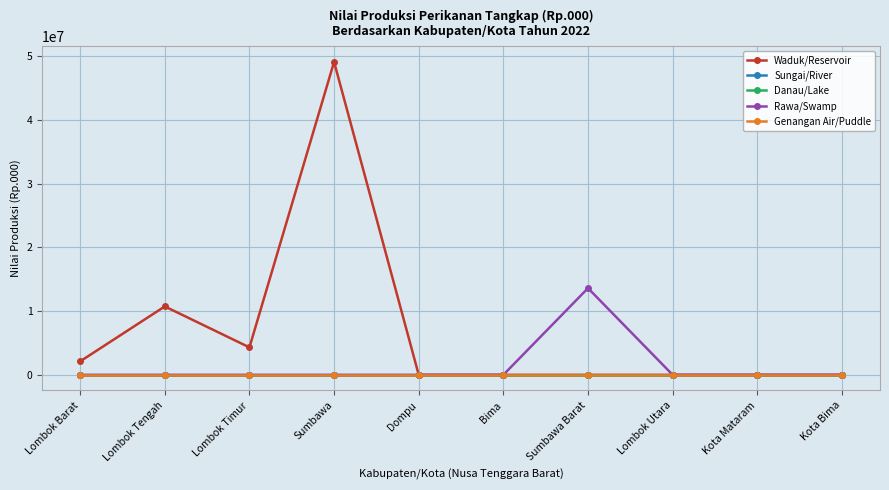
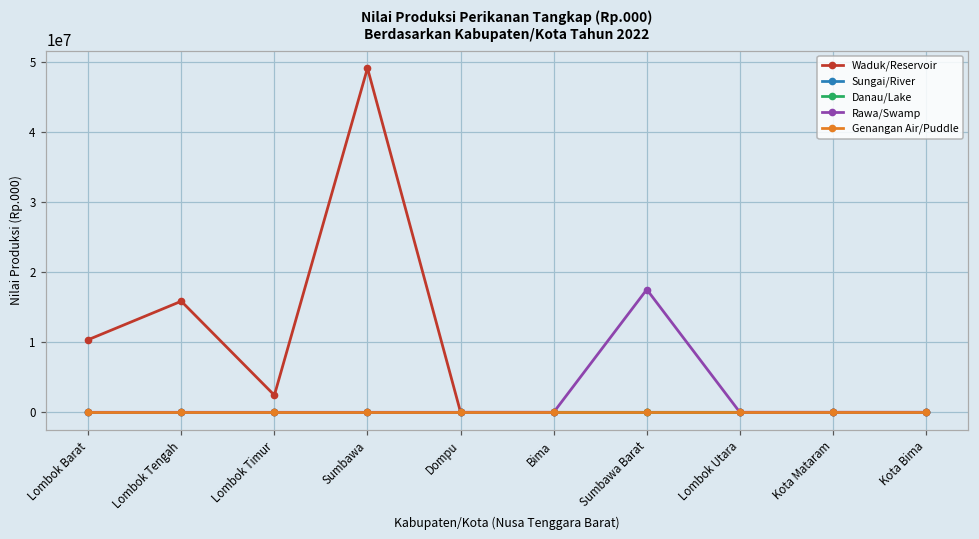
Waduk/Reservoir, Lombok Barat: 2000000 -> 10000000
Waduk/Reservoir, Lombok Tengah: 11000000 -> 16000000
Waduk/Reservoir, Lombok Timur: 4000000 -> 2000000
Rawa/Swamp, Sumbawa Barat: 14000000 -> 18000000
